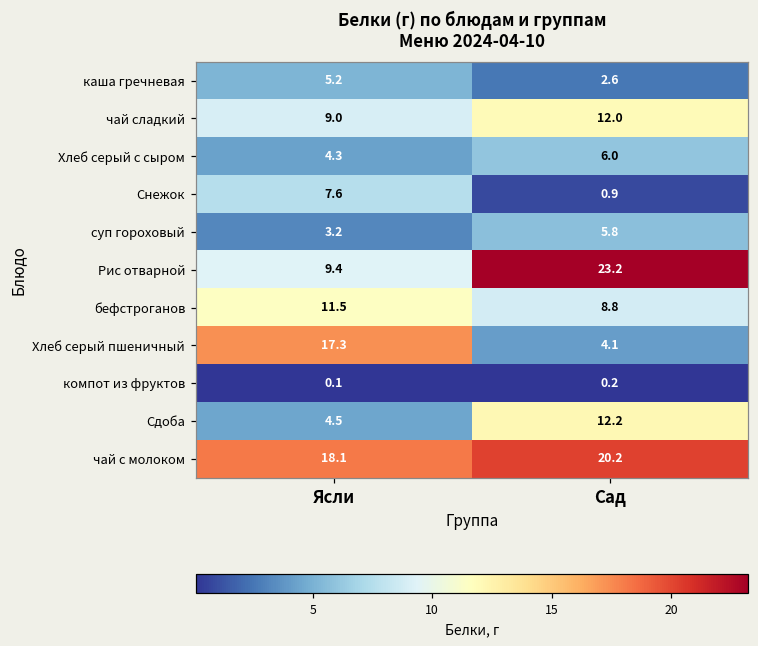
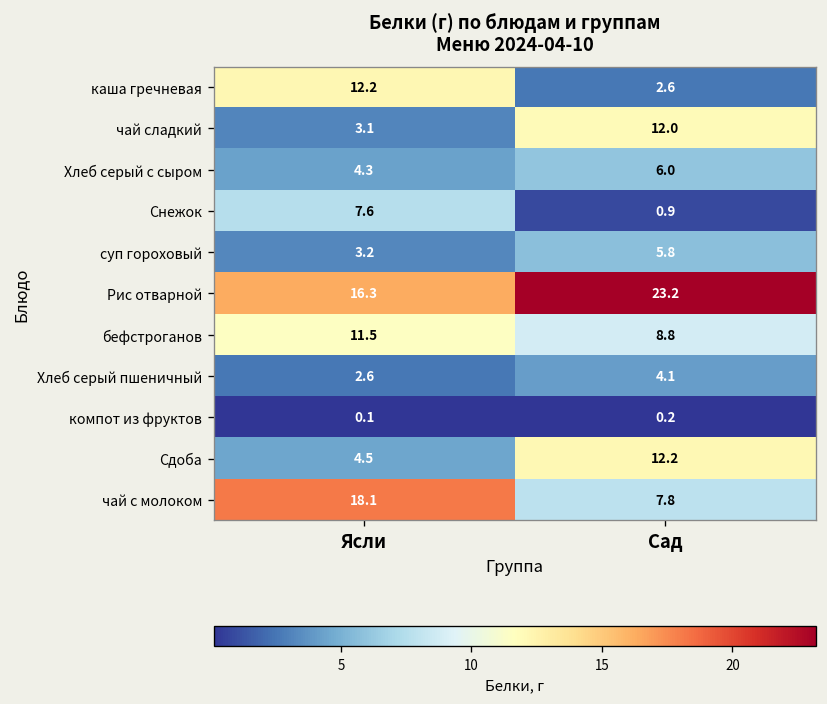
каша гречневая, Ясли: 5.2 -> 12.2
чай сладкий, Ясли: 9.0 -> 3.1
Рис отварной, Ясли: 9.4 -> 16.3
Хлеб серый пшеничный, Ясли: 17.3 -> 2.6
чай с молоком, Сад: 20.2 -> 7.8
